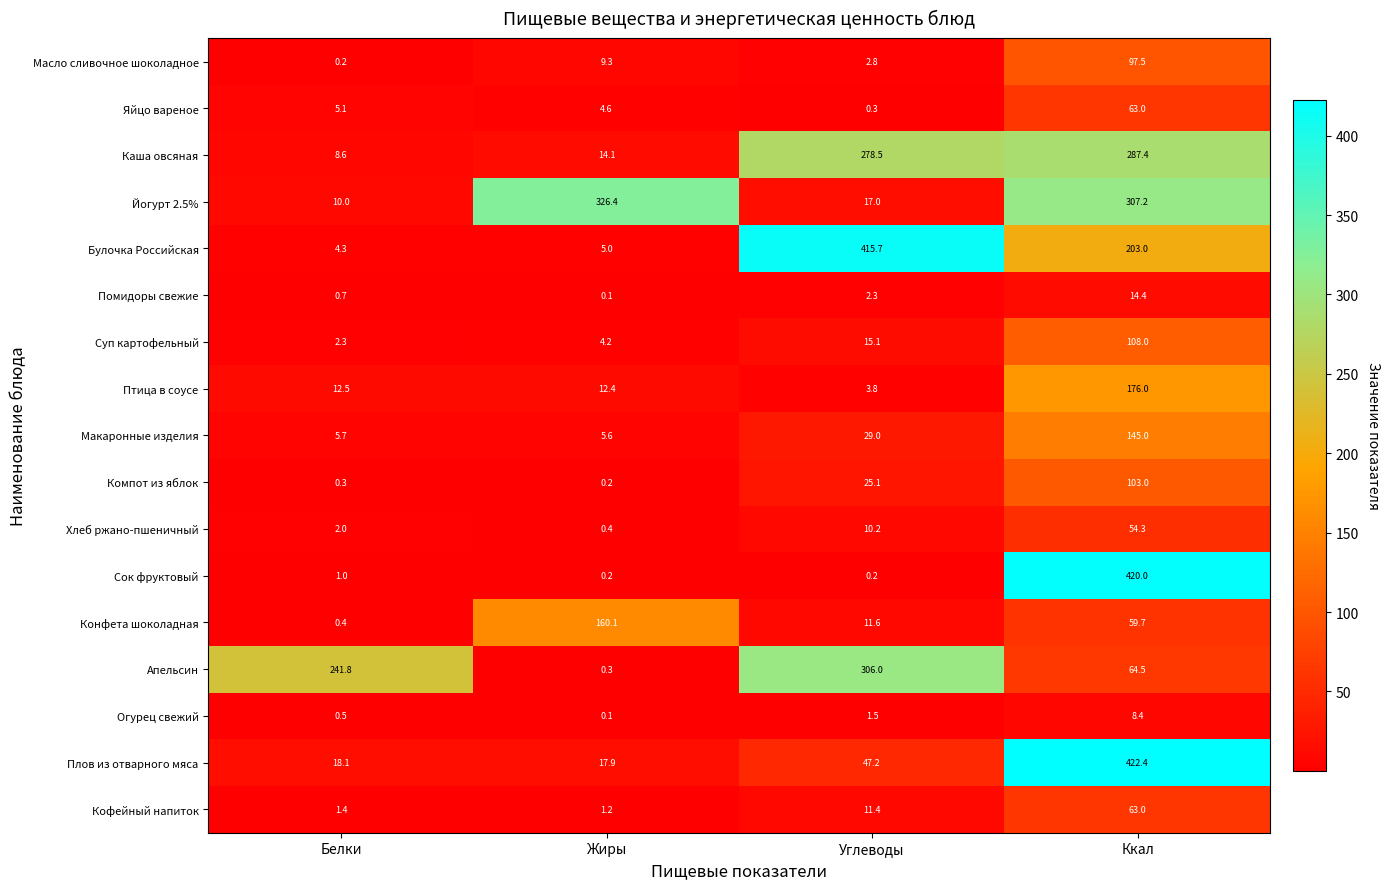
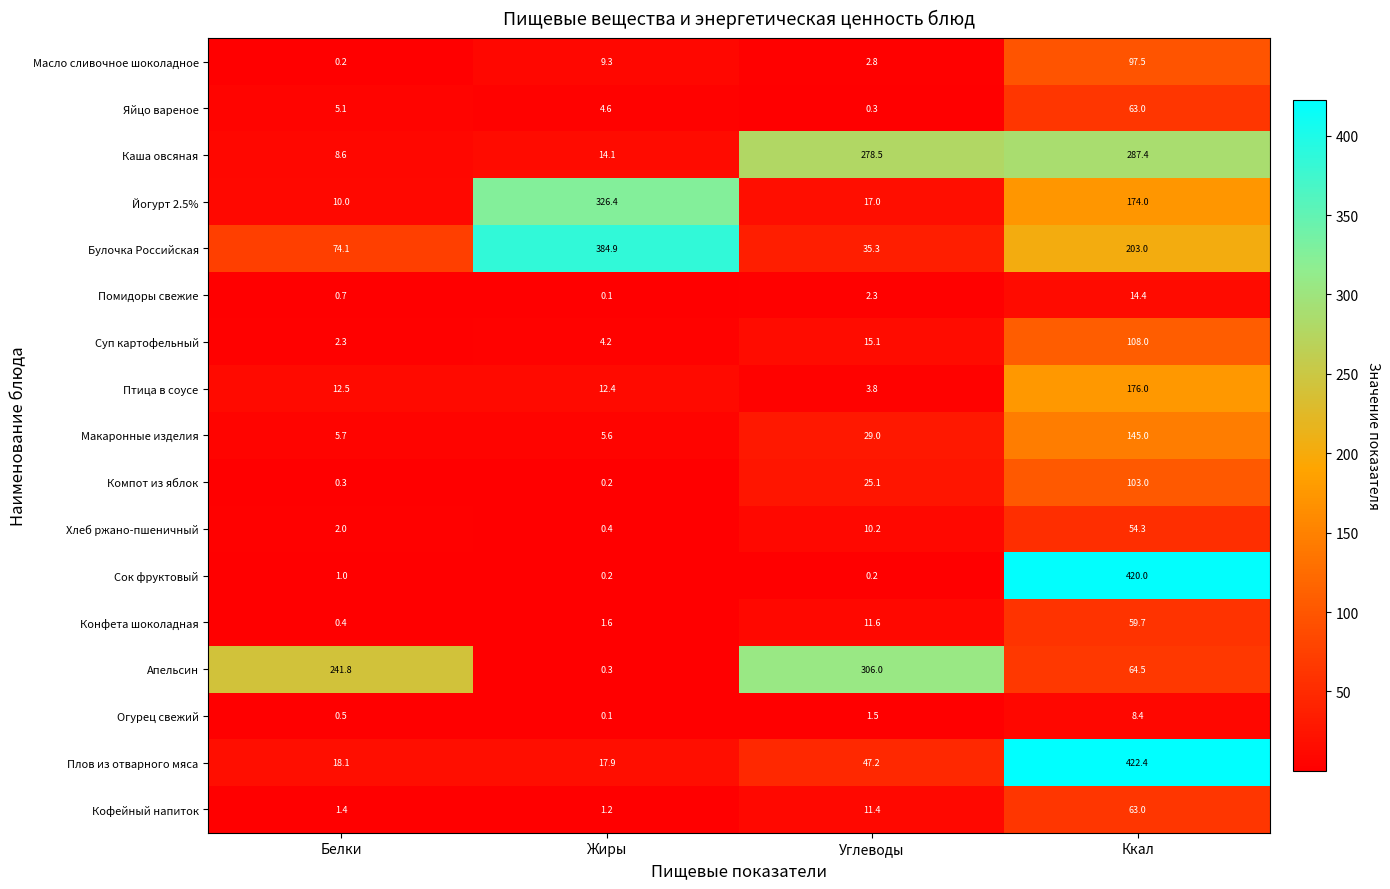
Йогурт 2.5%, Ккал: 307.2 -> 174.0
Булочка Российская, Белки: 4.3 -> 74.1
Булочка Российская, Жиры: 5.0 -> 384.9
Булочка Российская, Углеводы: 415.7 -> 35.3
Конфета шоколадная, Жиры: 160.1 -> 1.6
